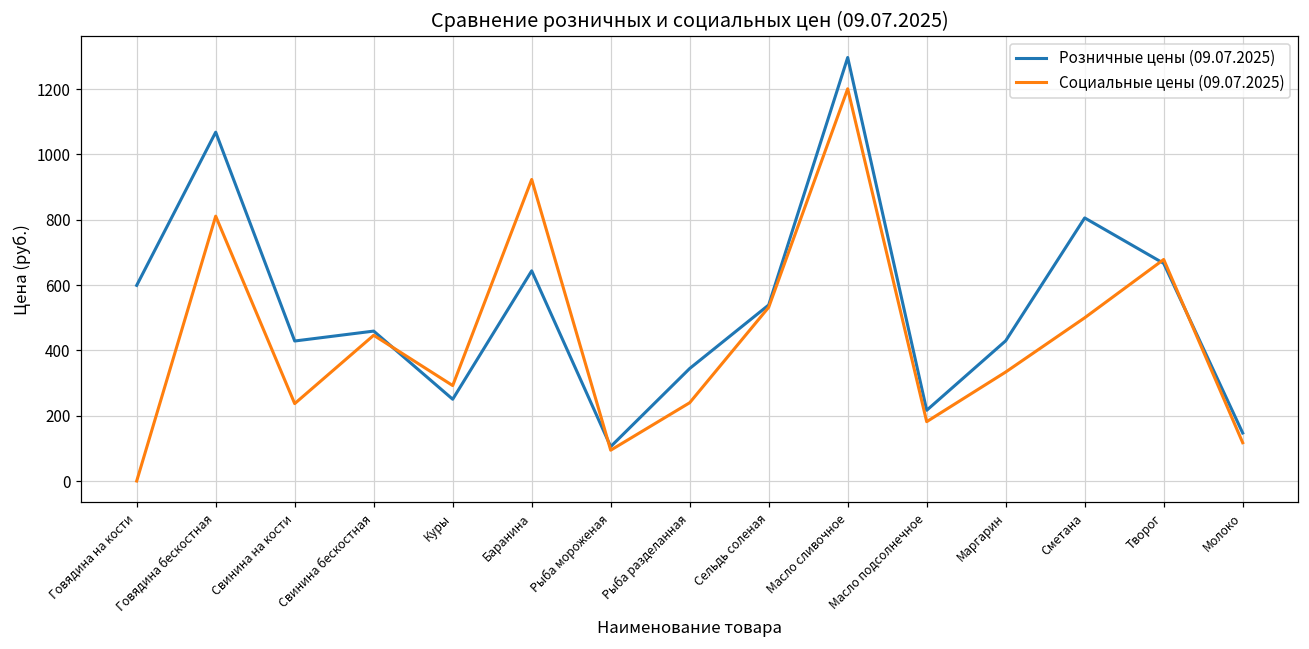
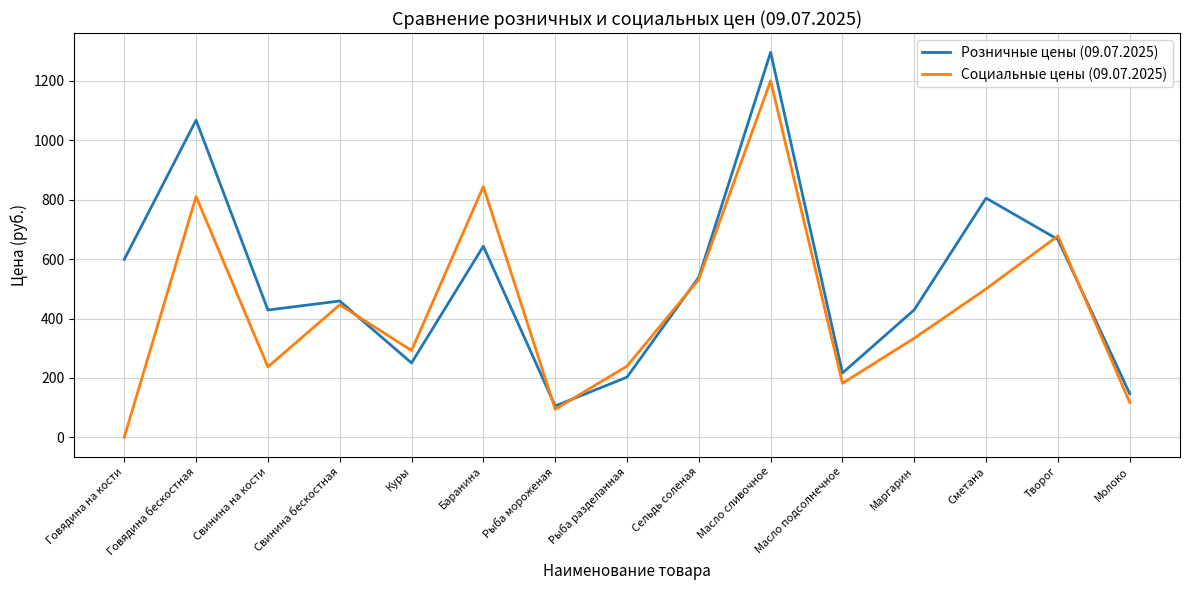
Социальные цены (09.07.2025), Баранина: 920 -> 840
Розничные цены (09.07.2025), Рыба разделанная: 340 -> 200
